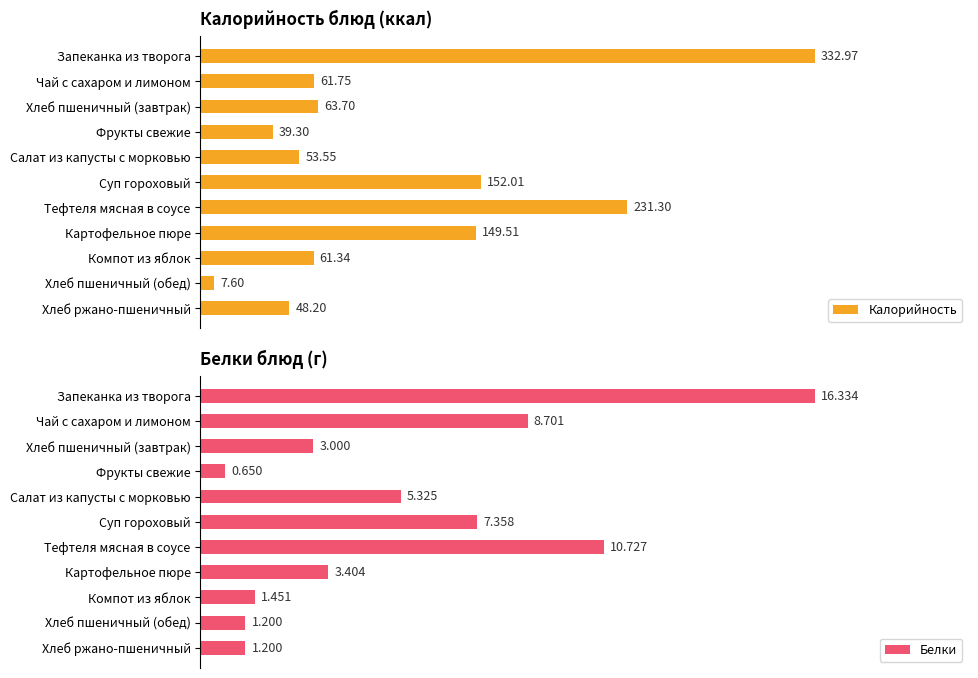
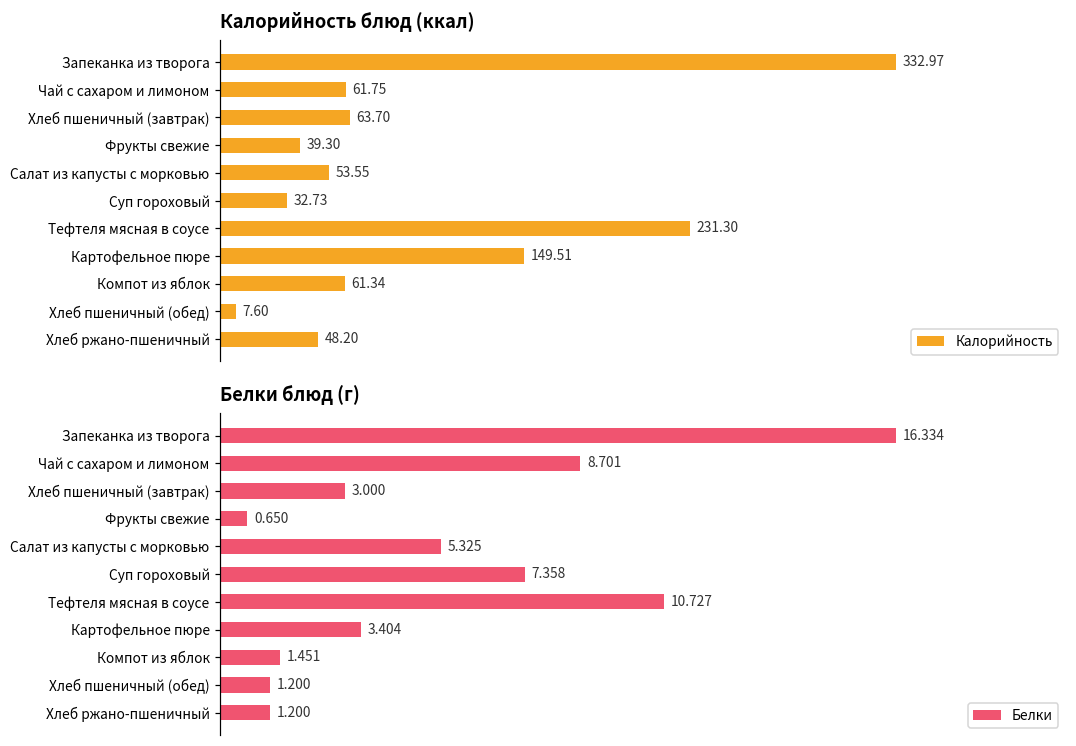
Калорийность блюд (ккал), Суп гороховый: 152.01 -> 32.73
